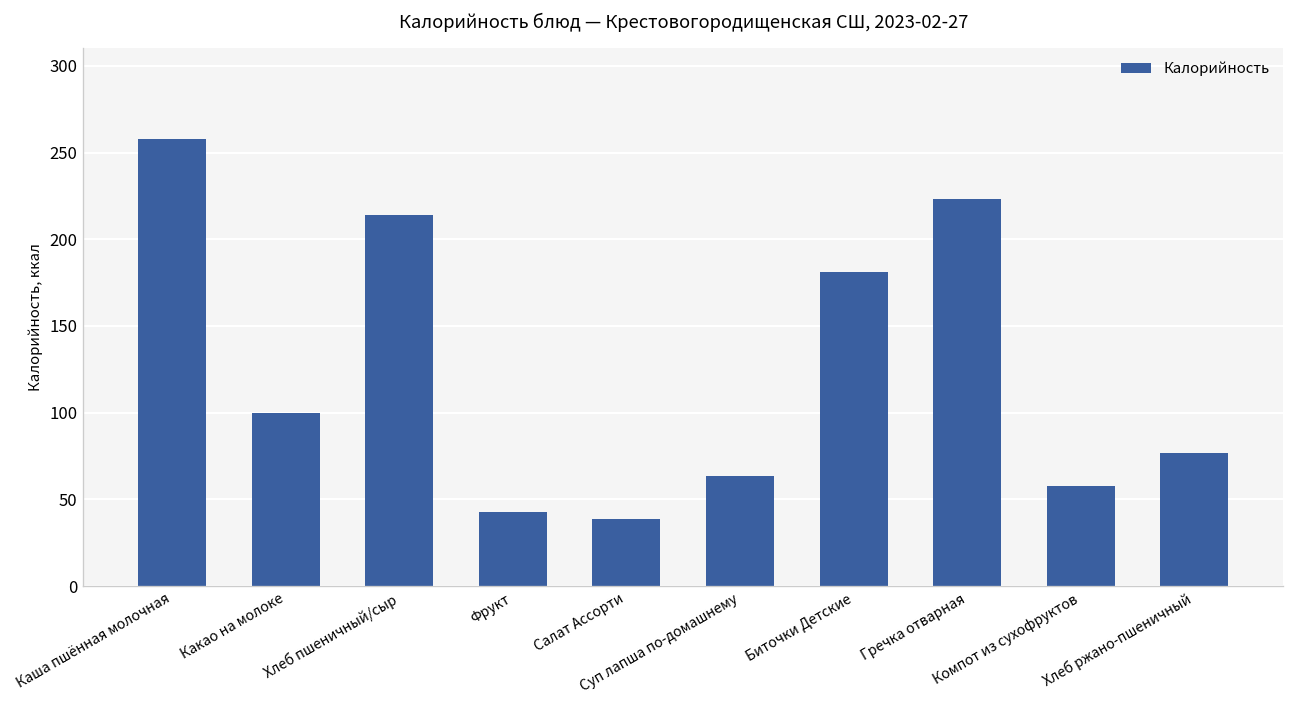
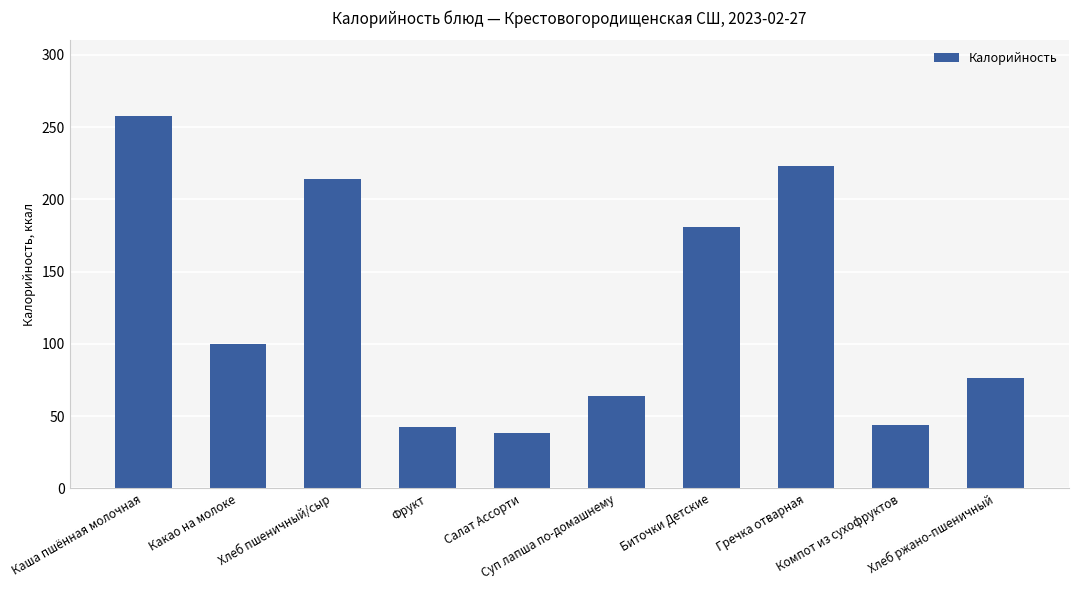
Компот из сухофруктов: 58 -> 44
